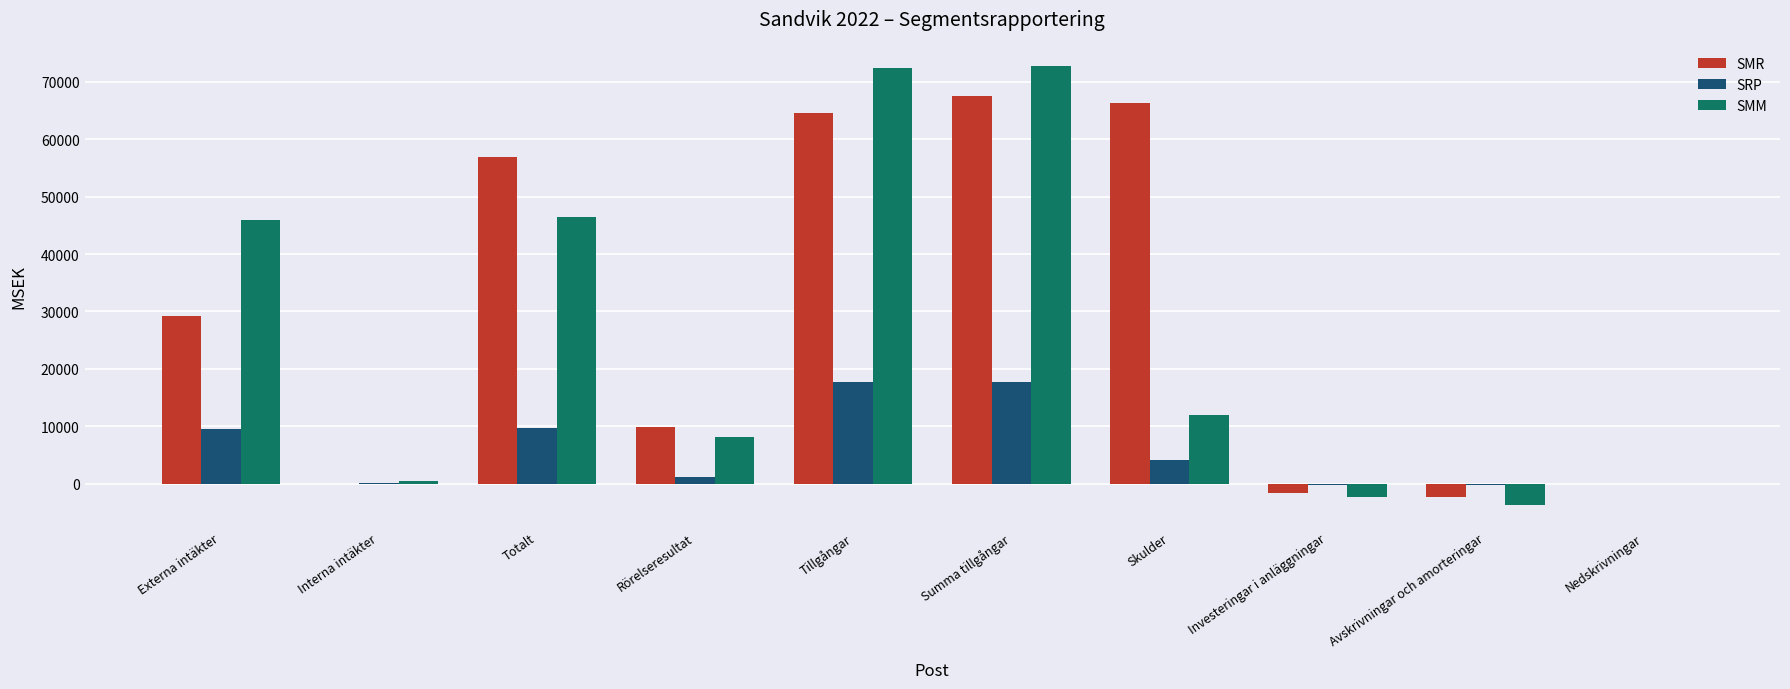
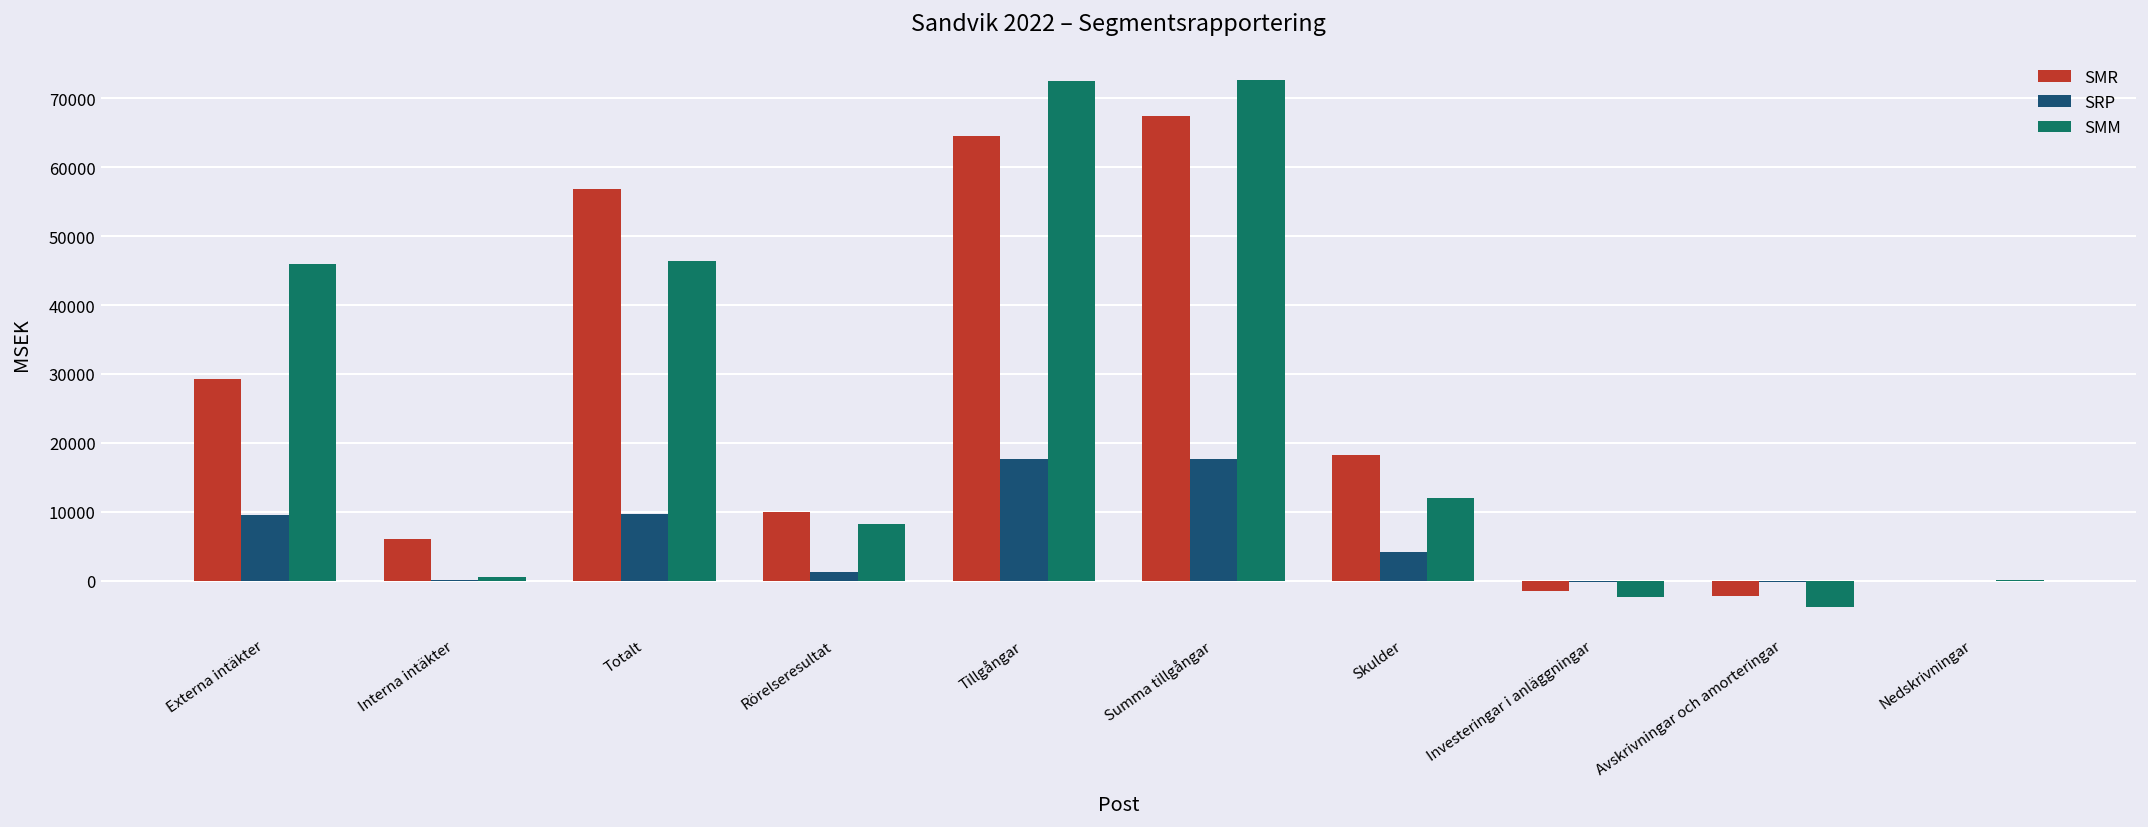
SMR, Interna intäkter: 0 -> 6000
SMR, Skulder: 66000 -> 18000
